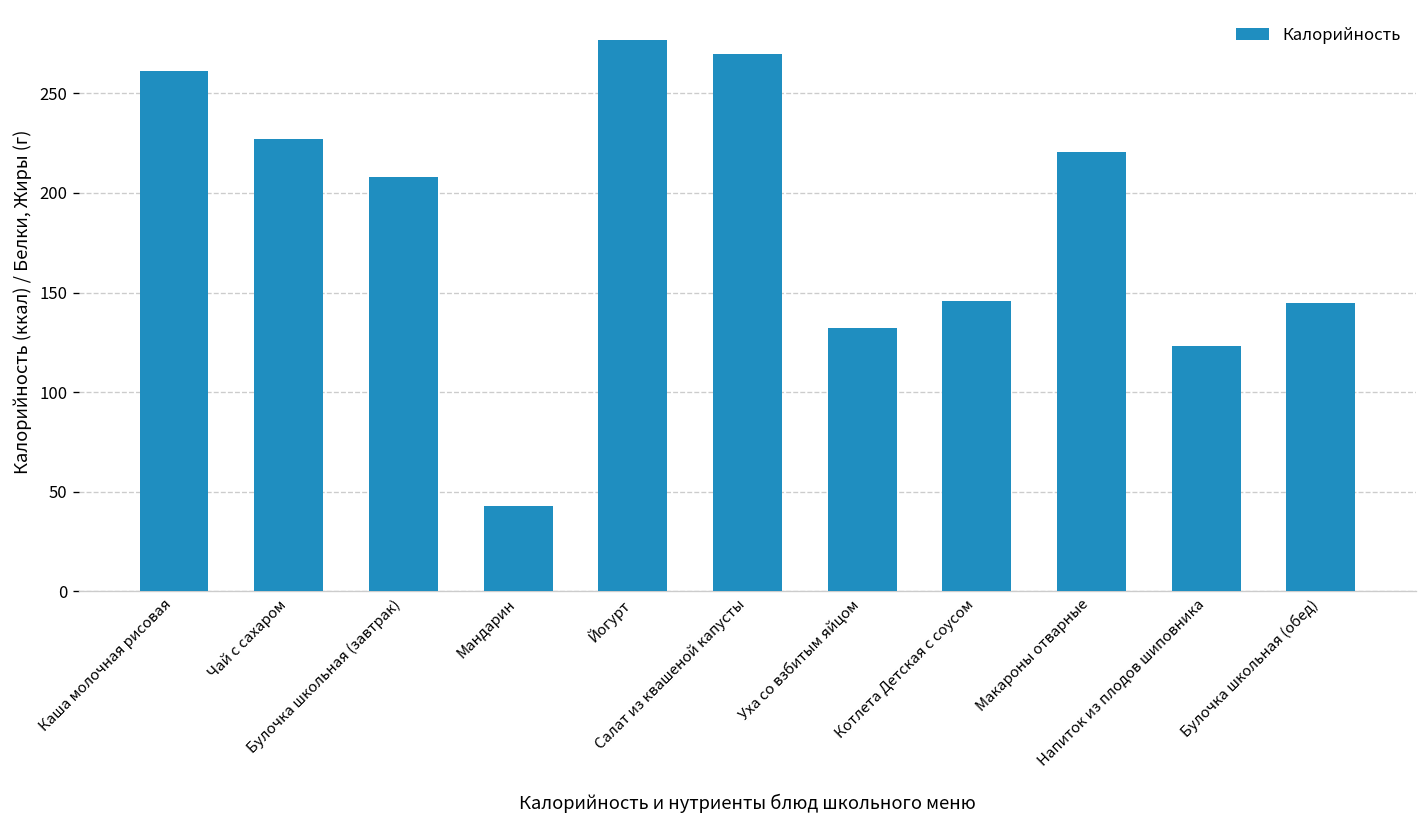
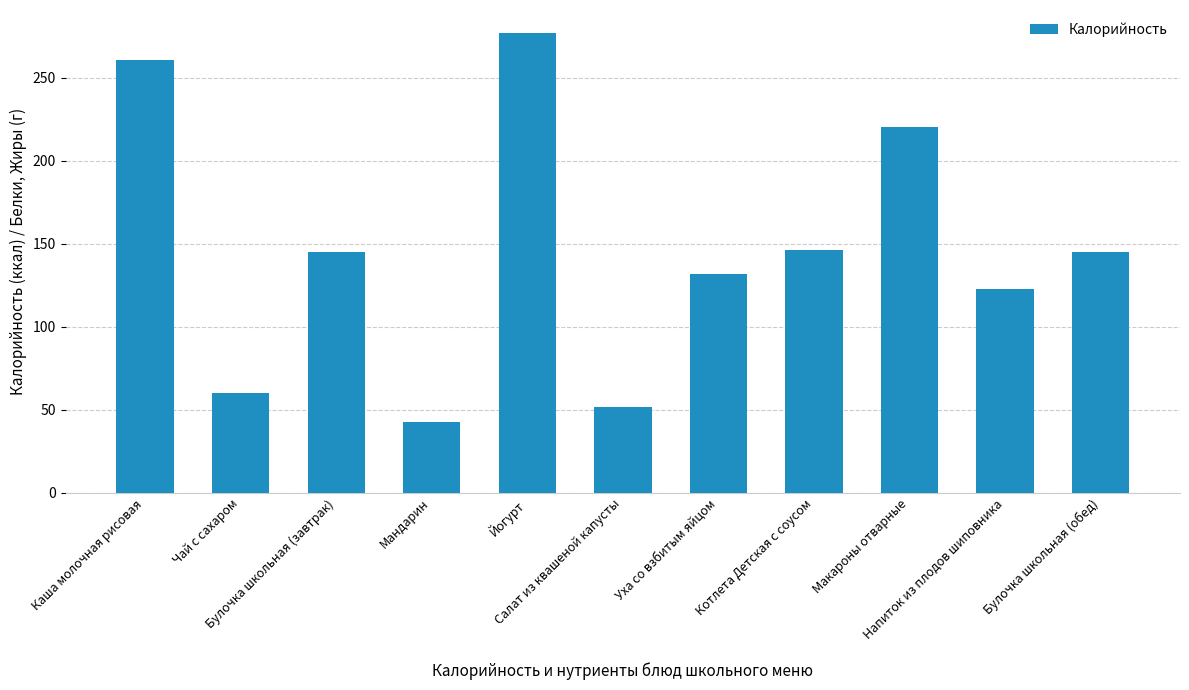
Чай с сахаром: 227 -> 60
Булочка школьная (завтрак): 208 -> 145
Салат из квашеной капусты: 270 -> 51
